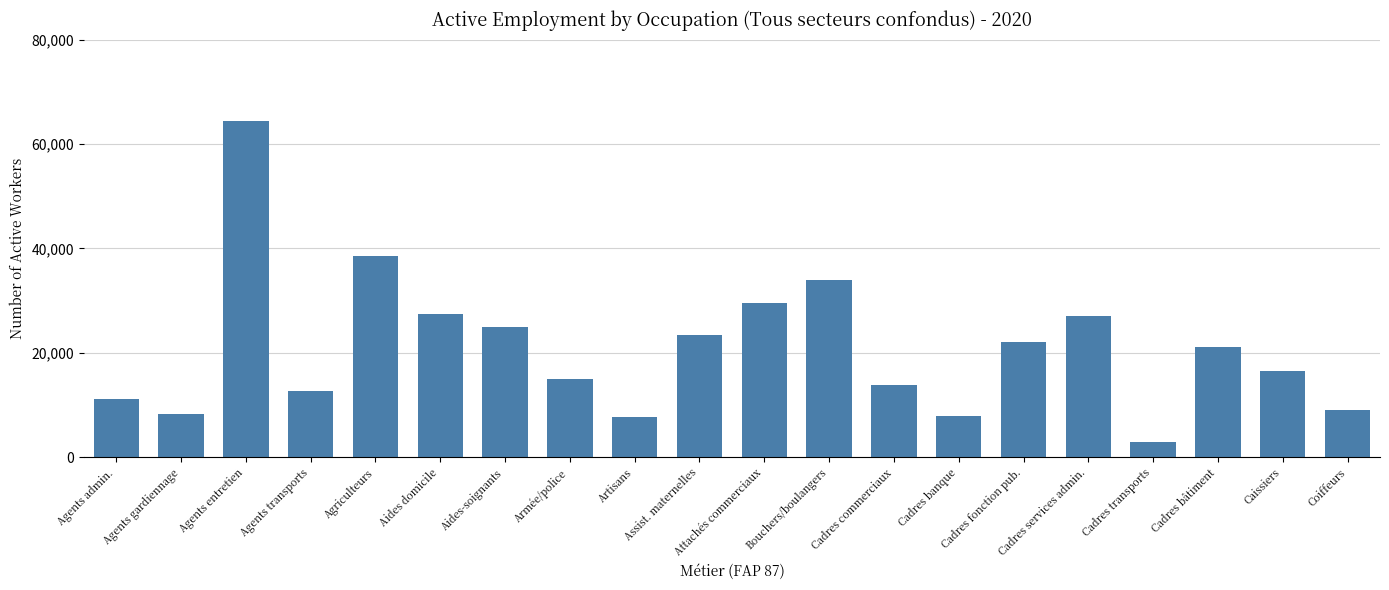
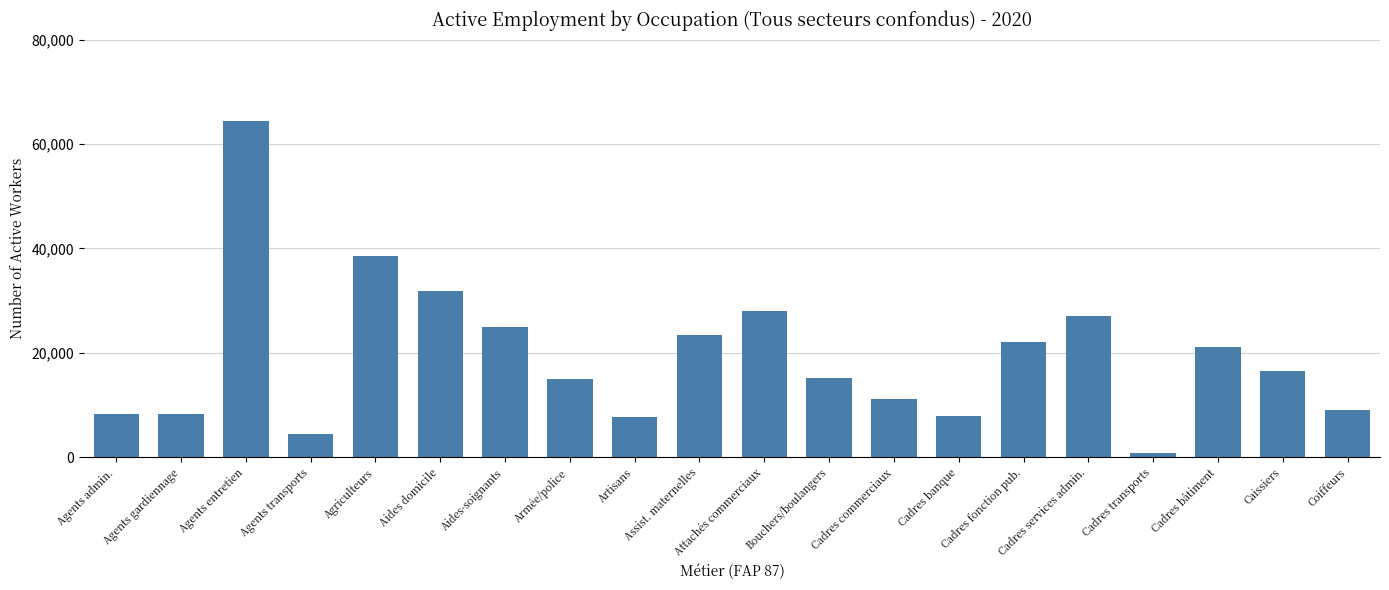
Agents admin.: 11,000 -> 8,000
Agents transports: 13,000 -> 4,000
Aides domicile: 27,000 -> 32,000
Attachés commerciaux: 30,000 -> 28,000
Bouchers/boulangers: 34,000 -> 15,000
Cadres commerciaux: 14,000 -> 11,000
Cadres transports: 3,000 -> 1,000
